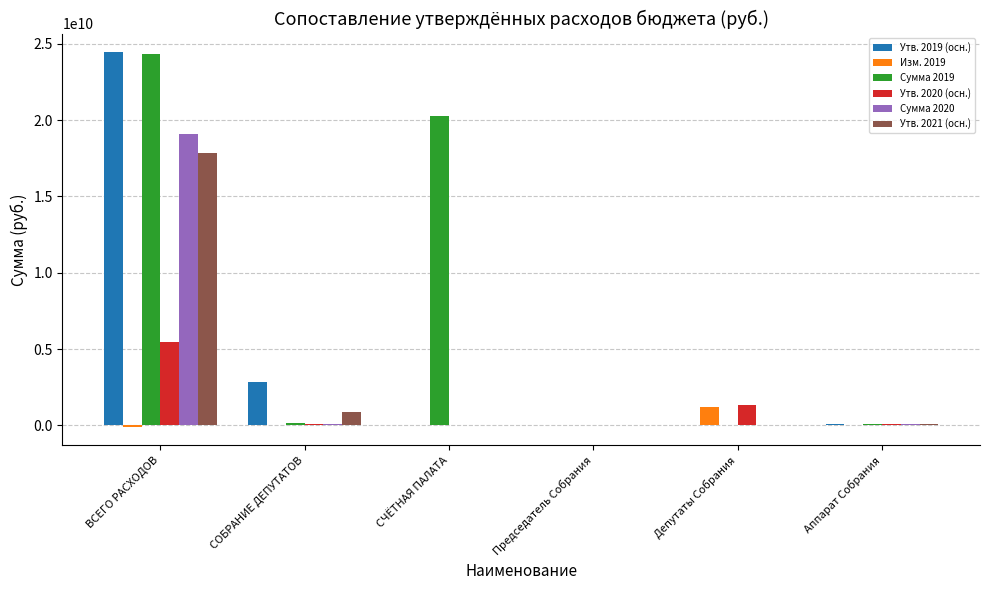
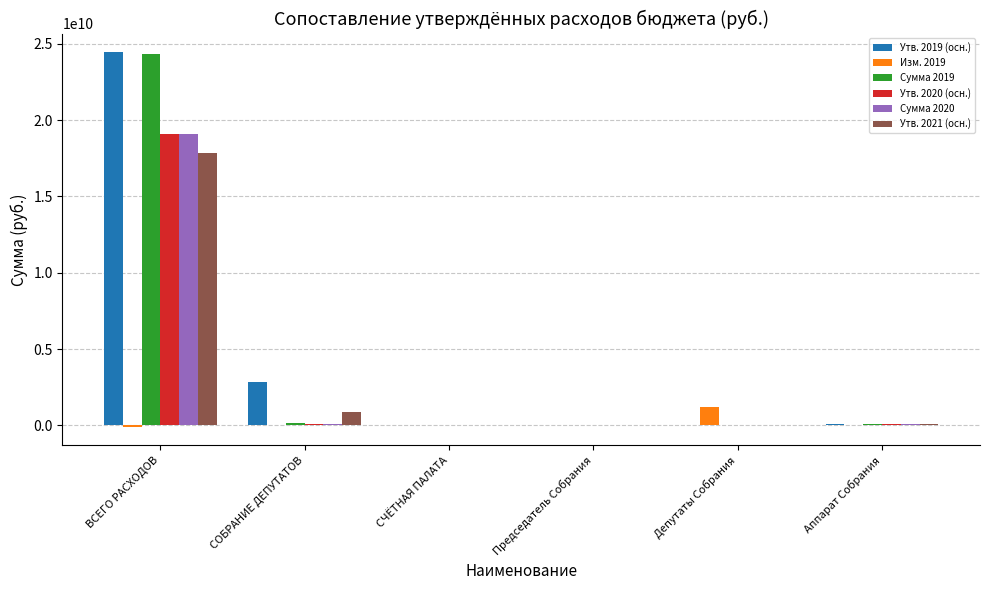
Утв. 2020 (осн.), ВСЕГО РАСХОДОВ: 5500000000 -> 19100000000
Сумма 2019, СЧЁТНАЯ ПАЛАТА: 20300000000 -> 0
Утв. 2020 (осн.), Депутаты Собрания: 1300000000 -> 0
